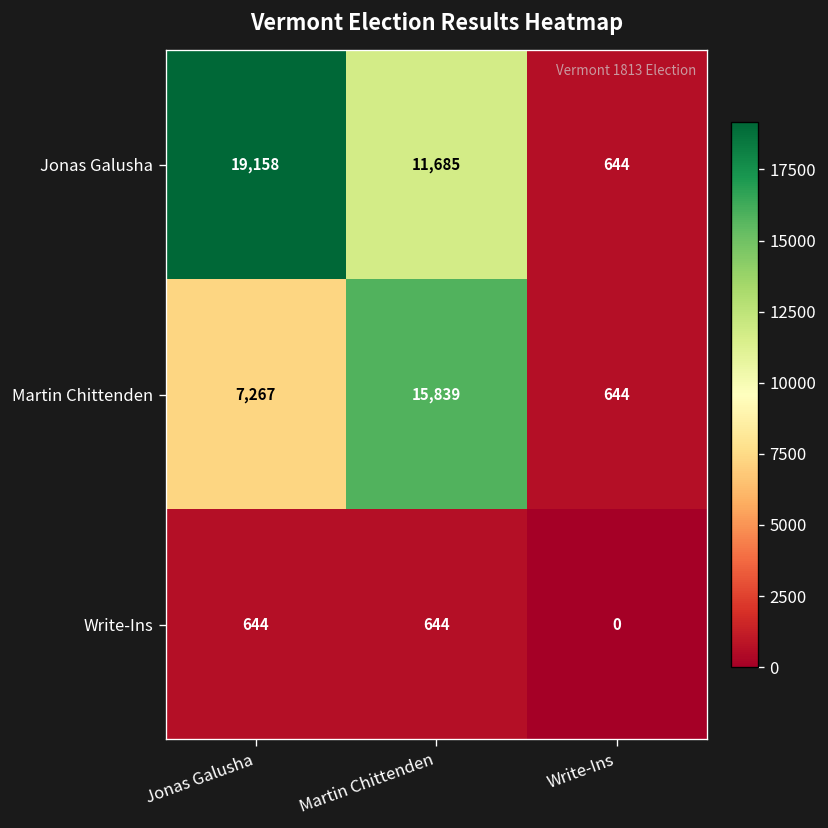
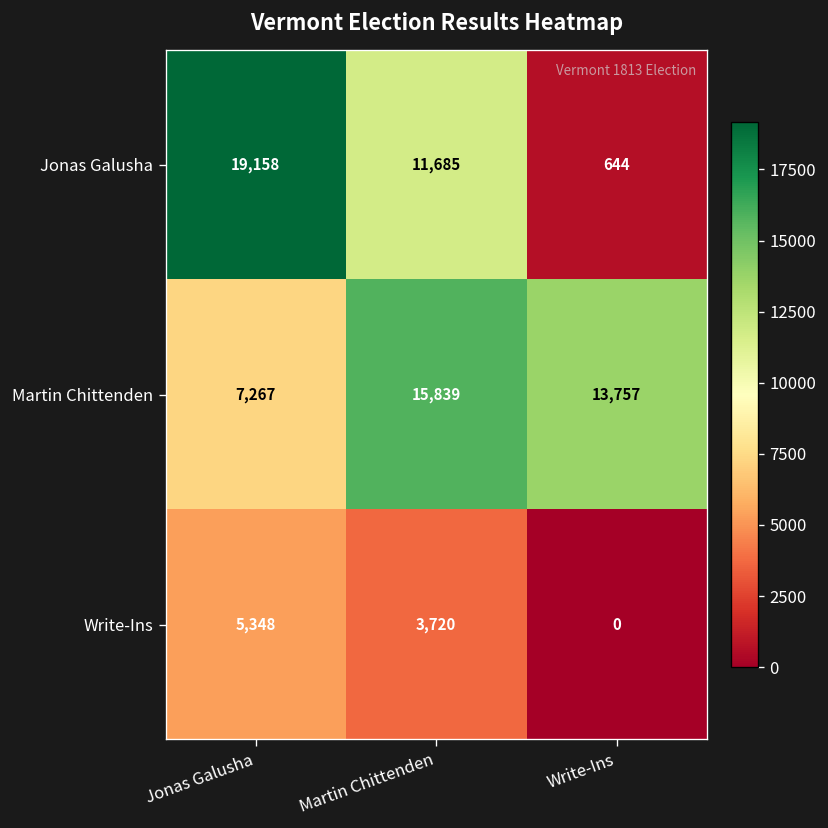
Martin Chittenden, Write-Ins: 644 -> 13,757
Write-Ins, Jonas Galusha: 644 -> 5,348
Write-Ins, Martin Chittenden: 644 -> 3,720
